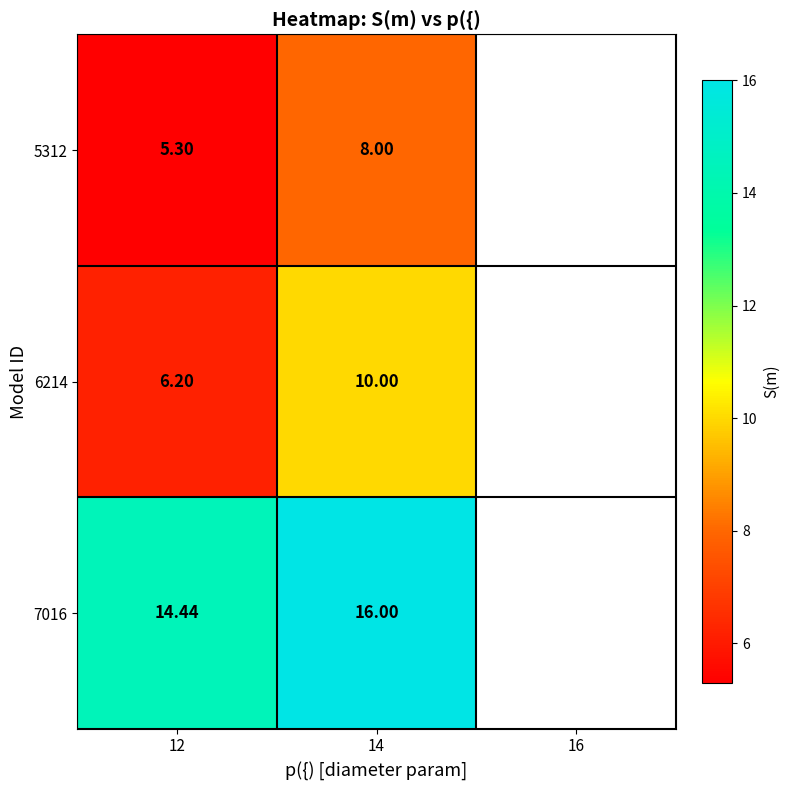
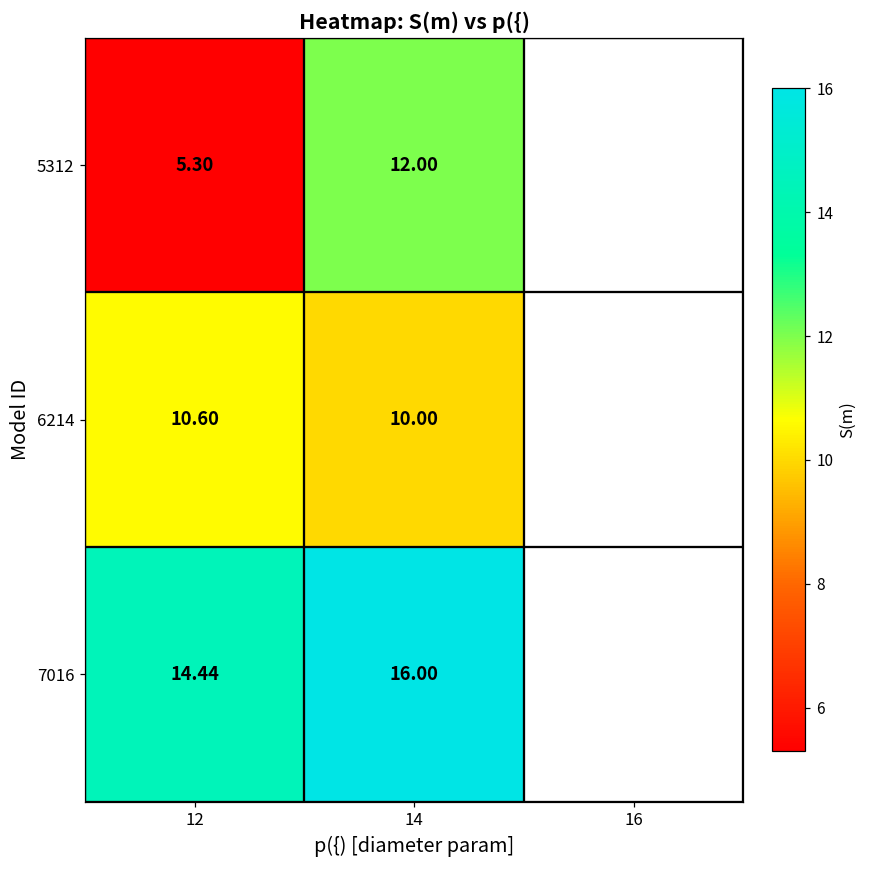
5312, 14: 8.00 -> 12.00
6214, 12: 6.20 -> 10.60
